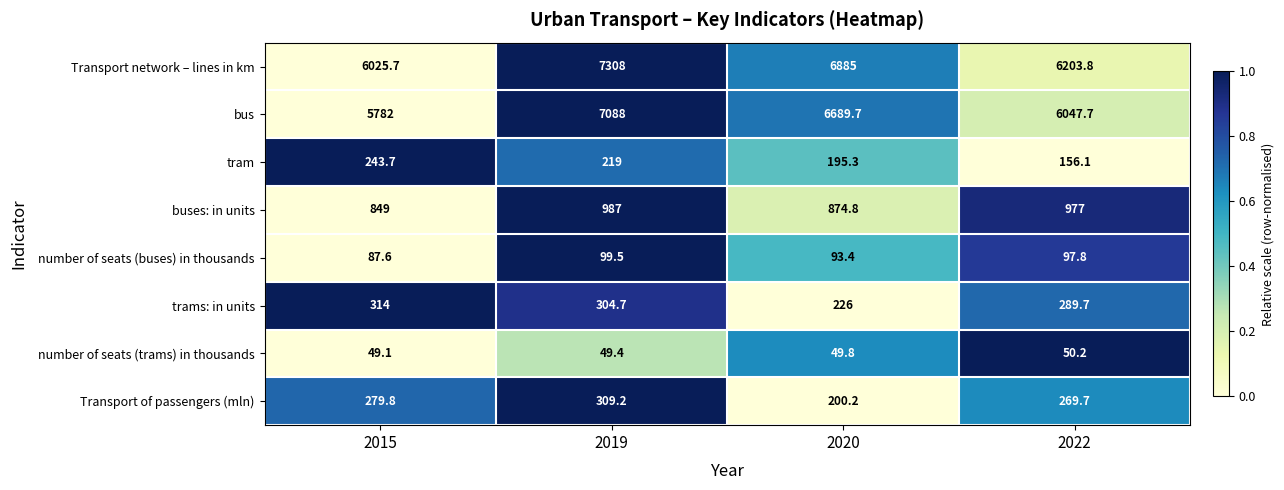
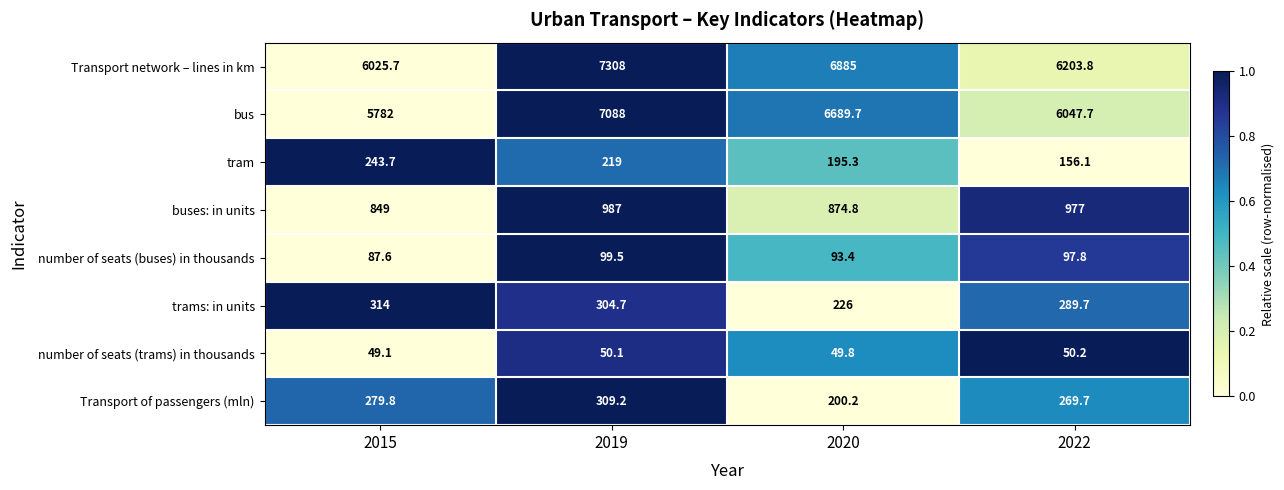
number of seats (trams) in thousands, 2019: 49.4 -> 50.1
